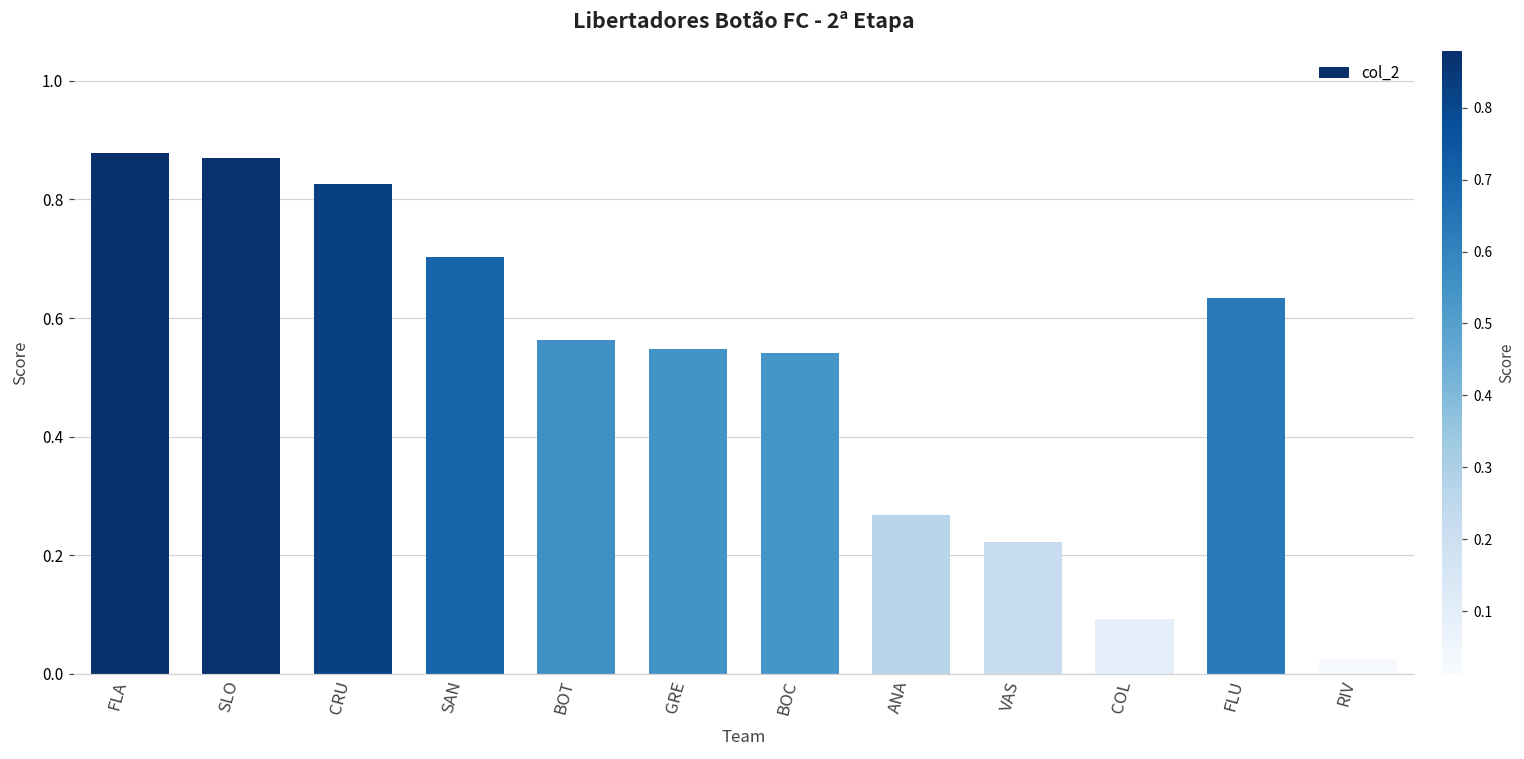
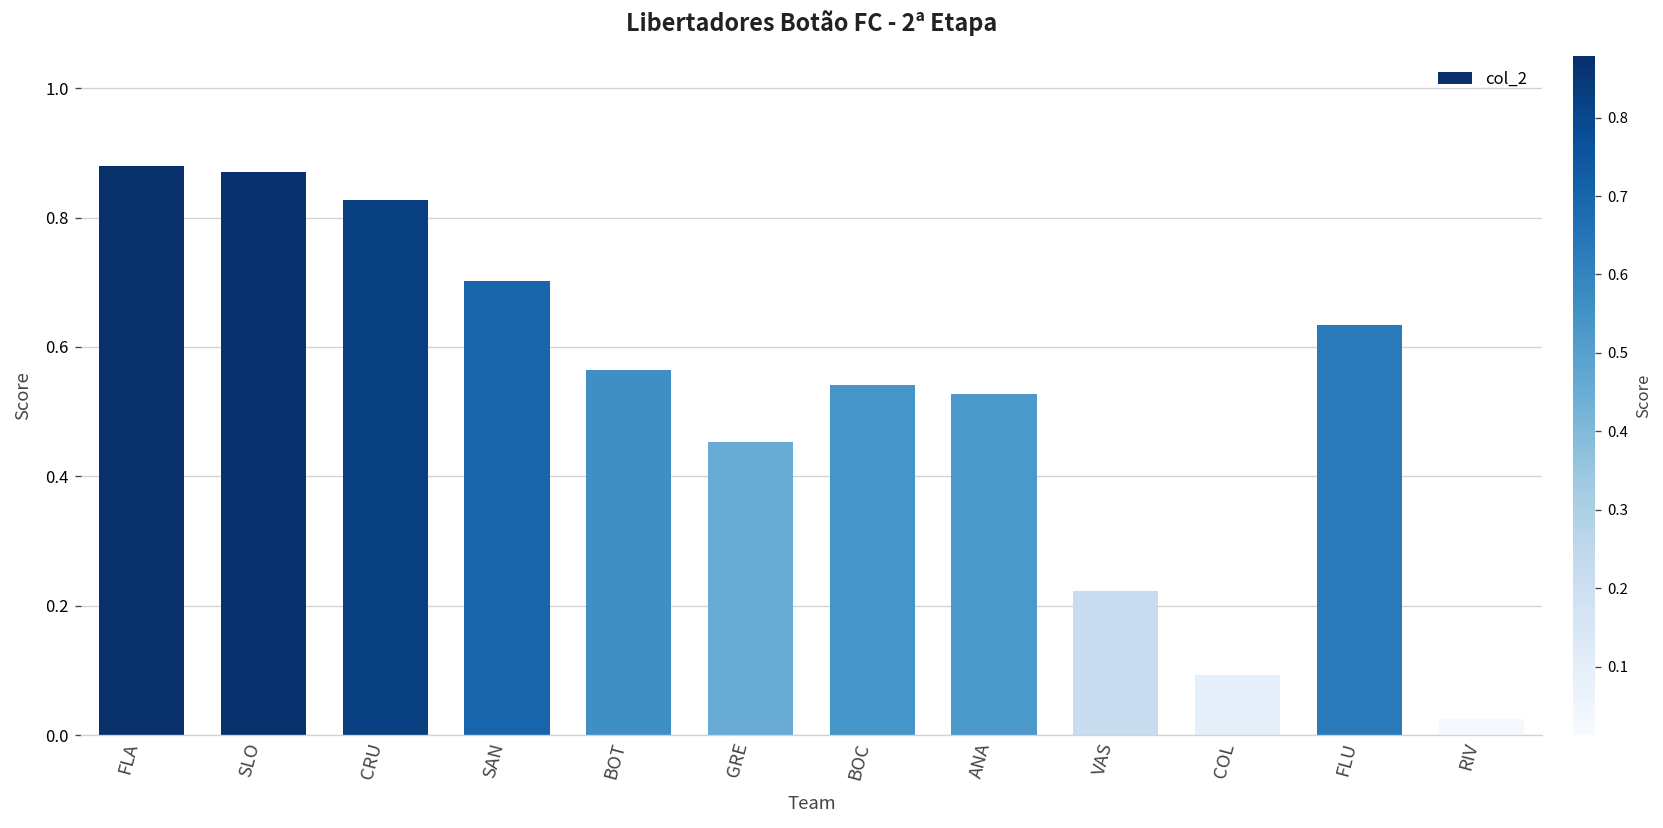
GRE: 0.55 -> 0.45
ANA: 0.27 -> 0.53
